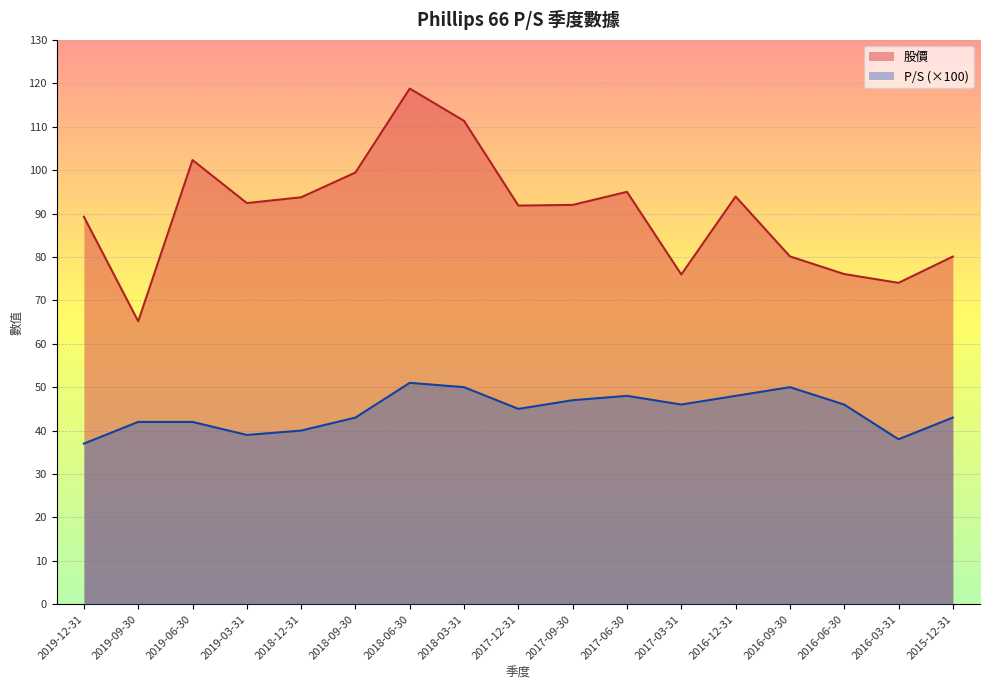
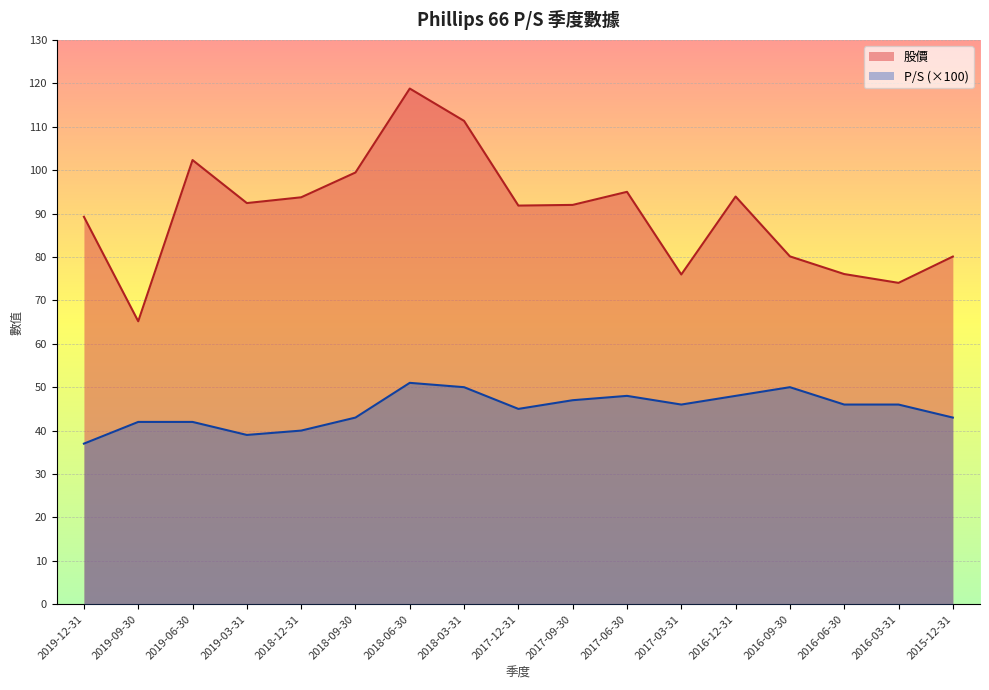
P/S (×100), 2016-03-31: 38 -> 46
